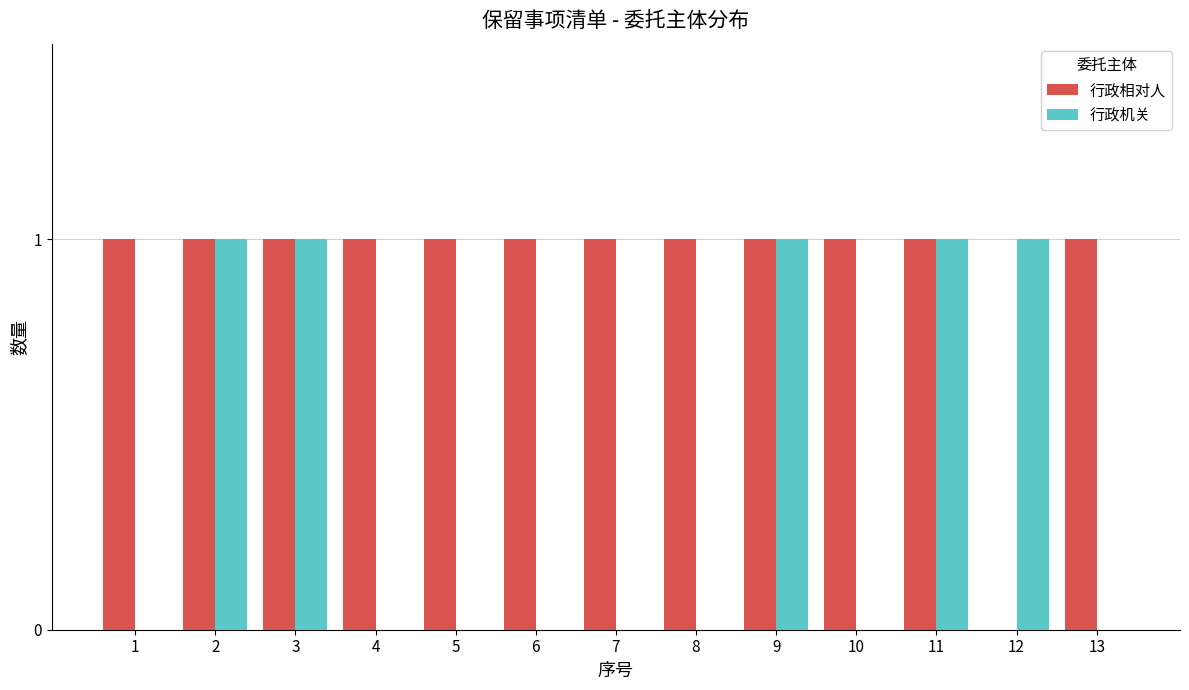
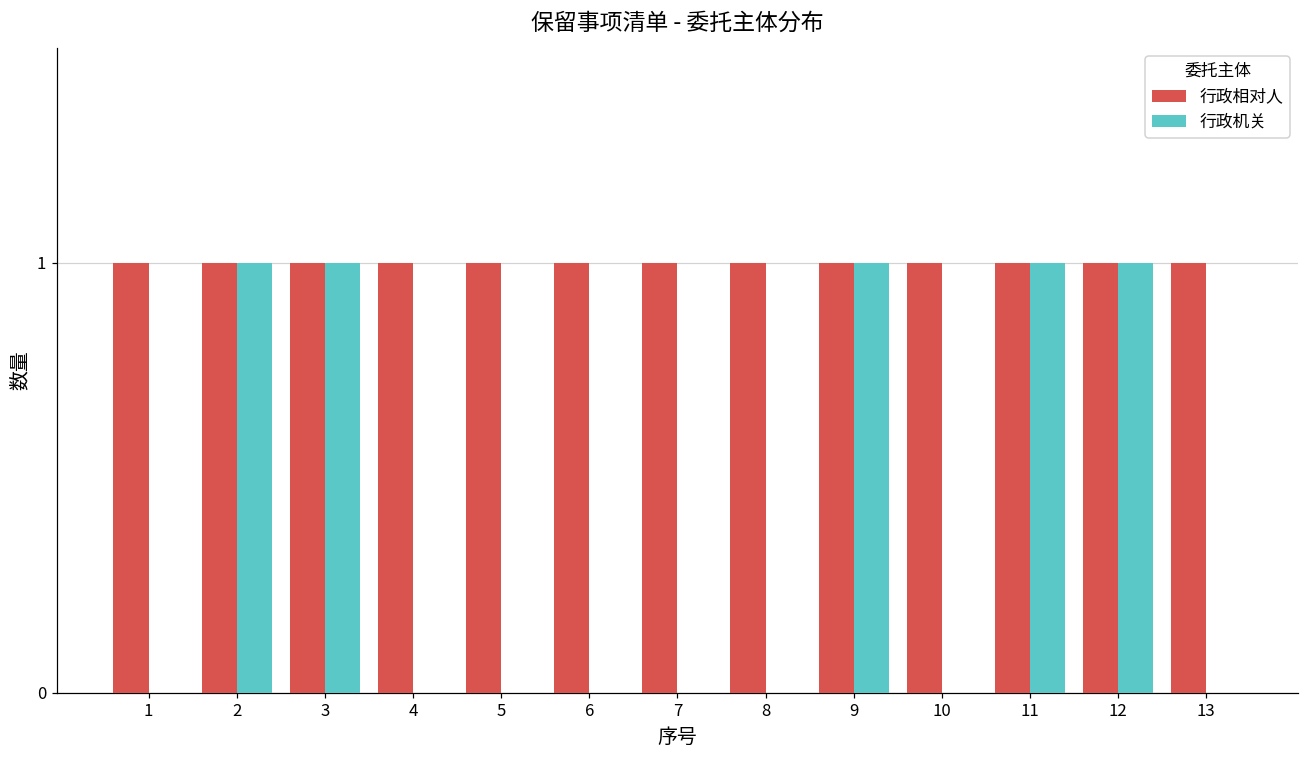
行政相对人, 12: 0 -> 1
